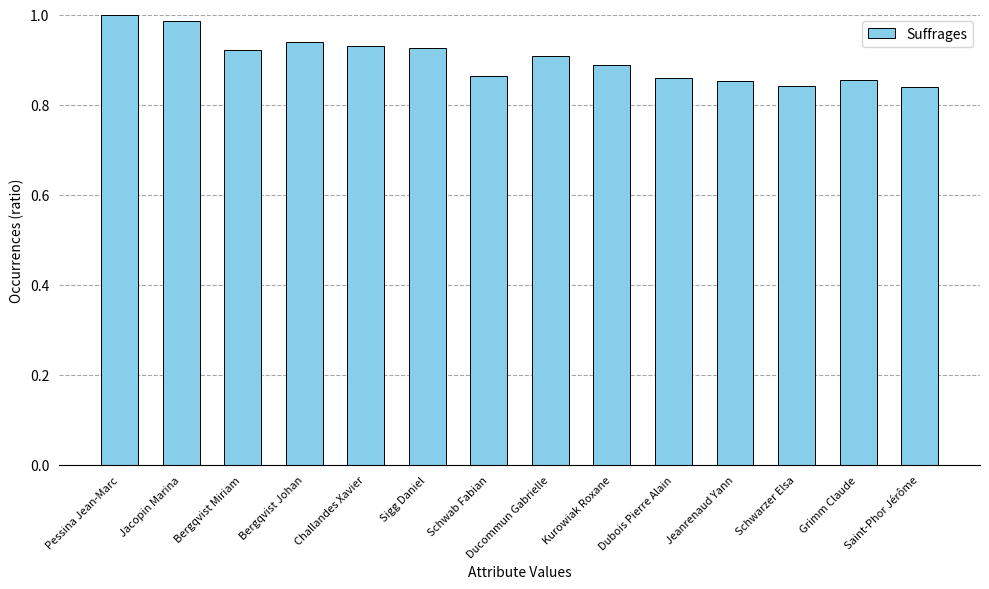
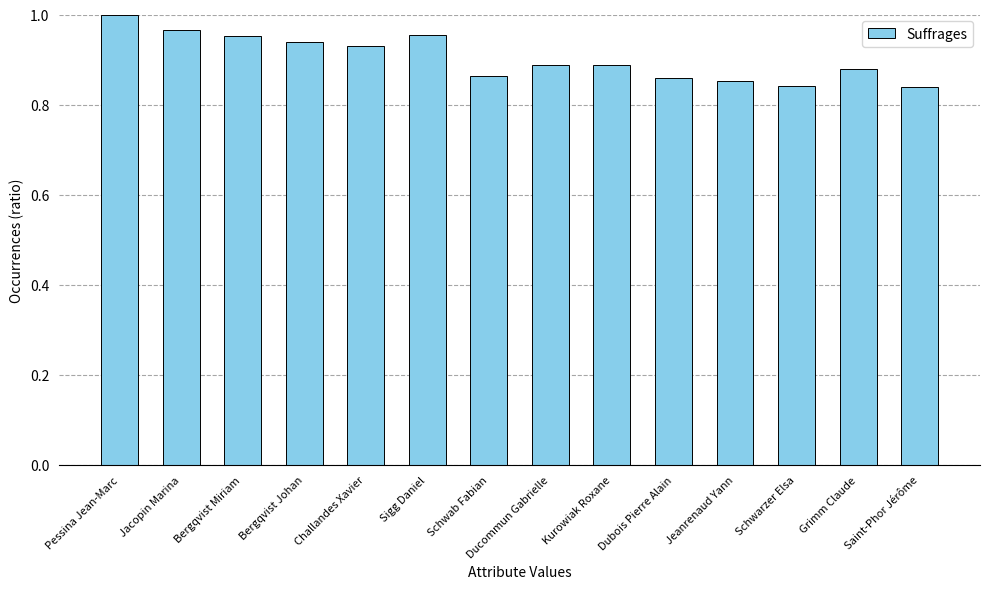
Jacopin Marina: 0.99 -> 0.97
Bergqvist Miriam: 0.92 -> 0.95
Sigg Daniel: 0.93 -> 0.95
Ducommun Gabrielle: 0.91 -> 0.89
Grimm Claude: 0.85 -> 0.88
